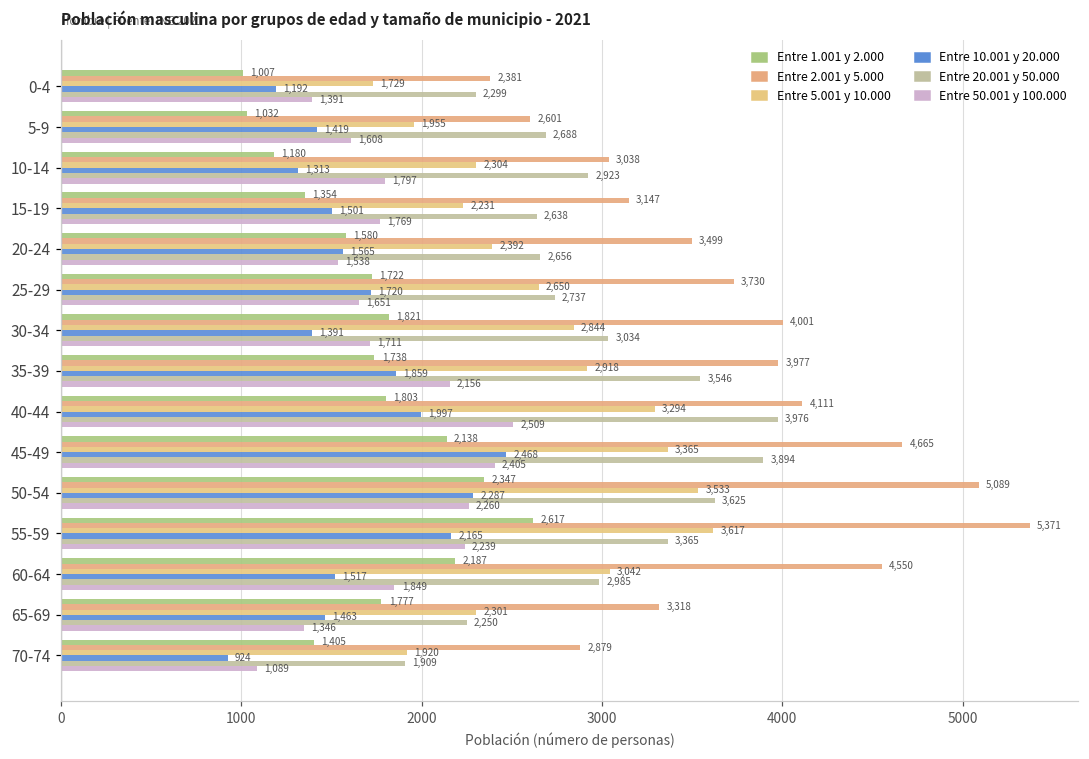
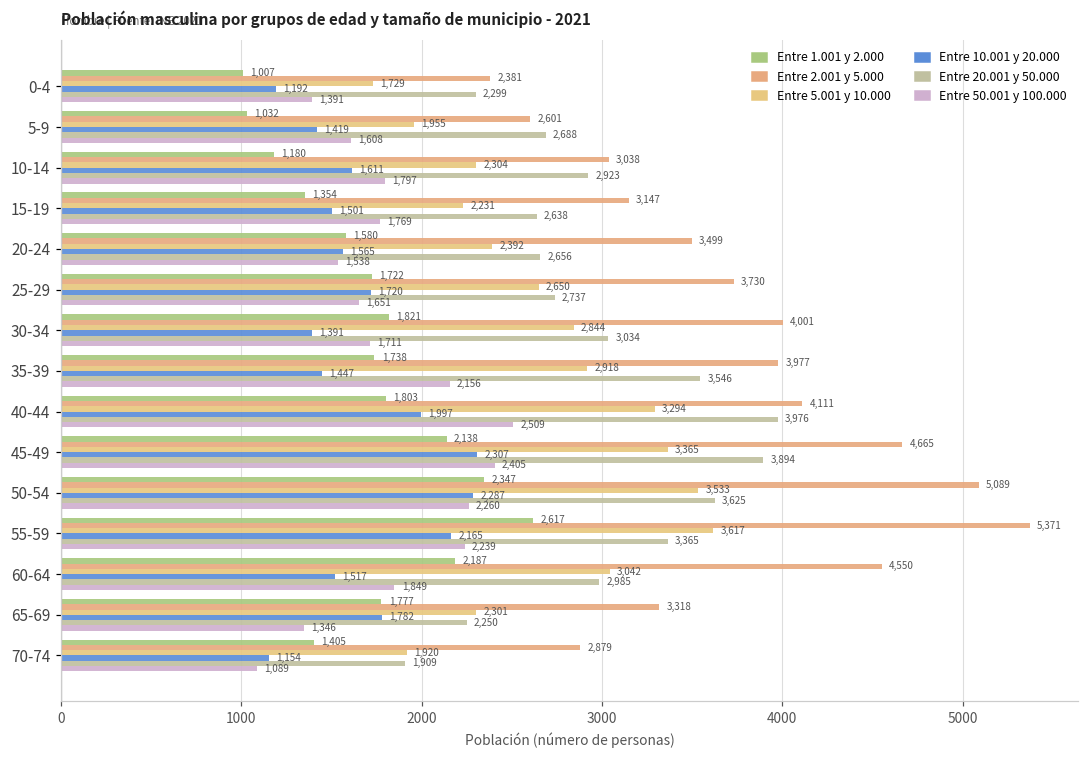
Entre 10.001 y 20.000, 10-14: 1,313 -> 1,611
Entre 10.001 y 20.000, 35-39: 1,859 -> 1,447
Entre 10.001 y 20.000, 45-49: 2,468 -> 2,307
Entre 10.001 y 20.000, 65-69: 1,463 -> 1,782
Entre 10.001 y 20.000, 70-74: 924 -> 1,154
